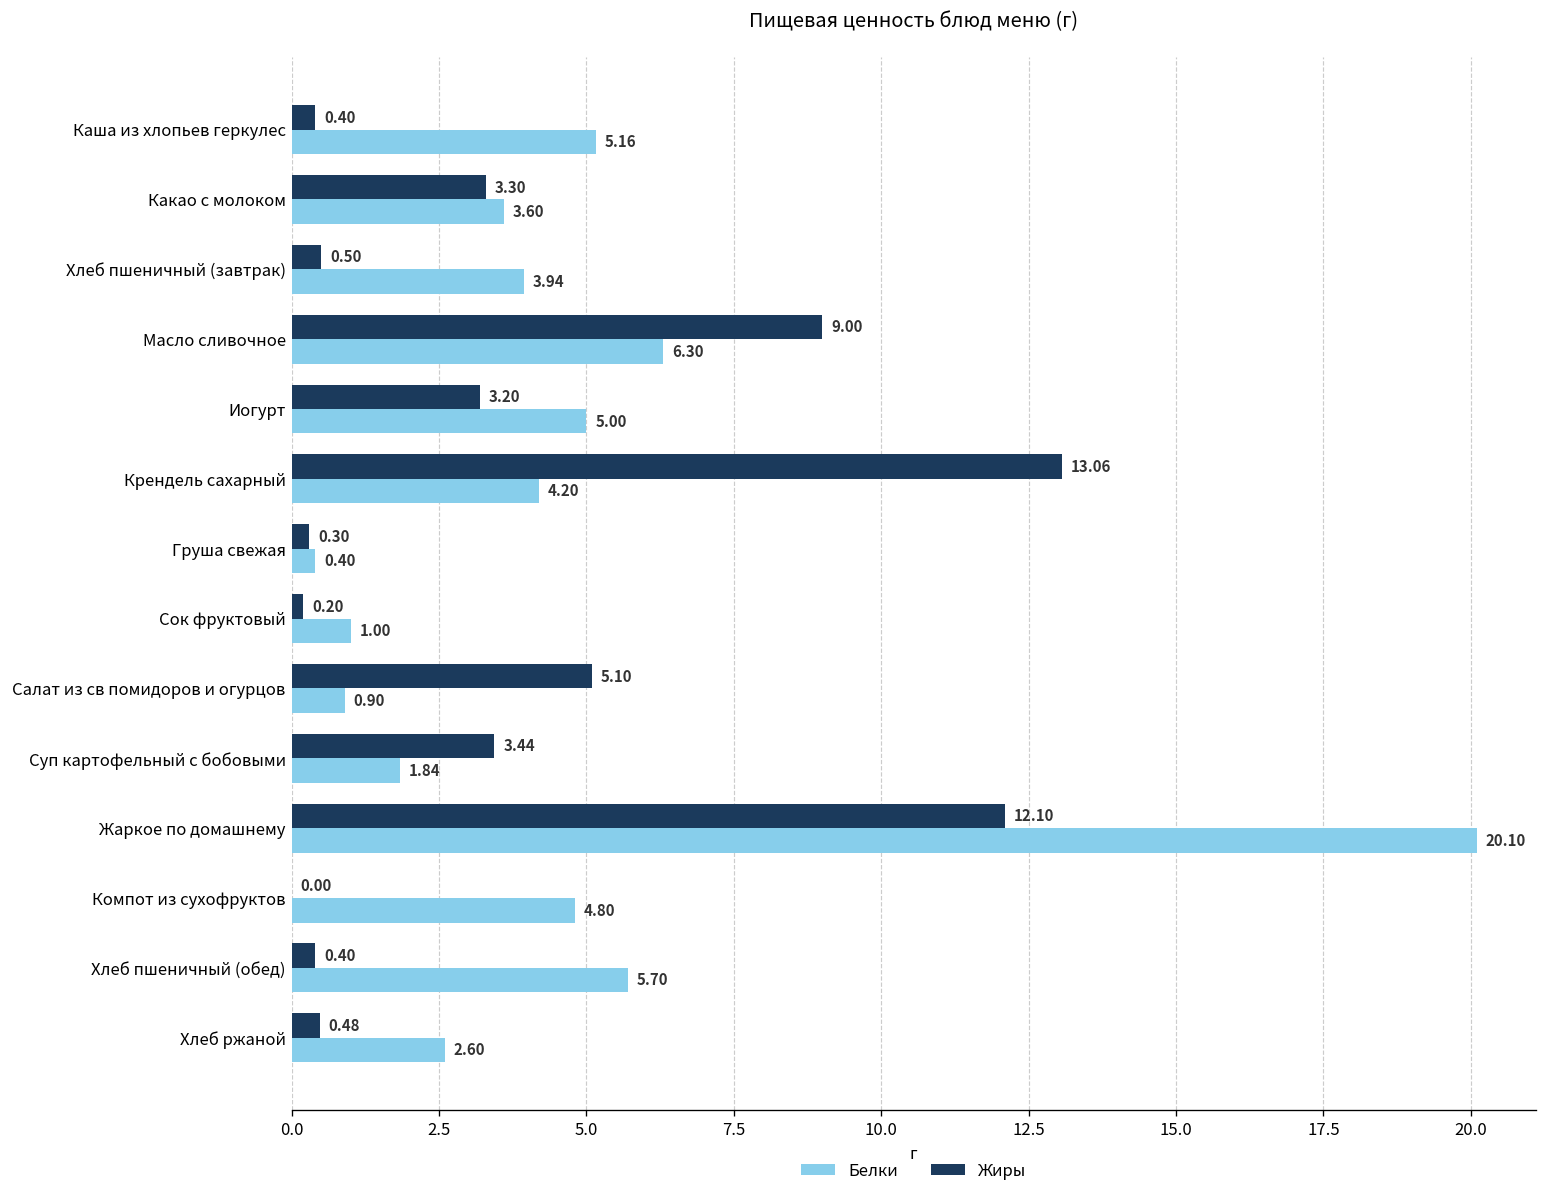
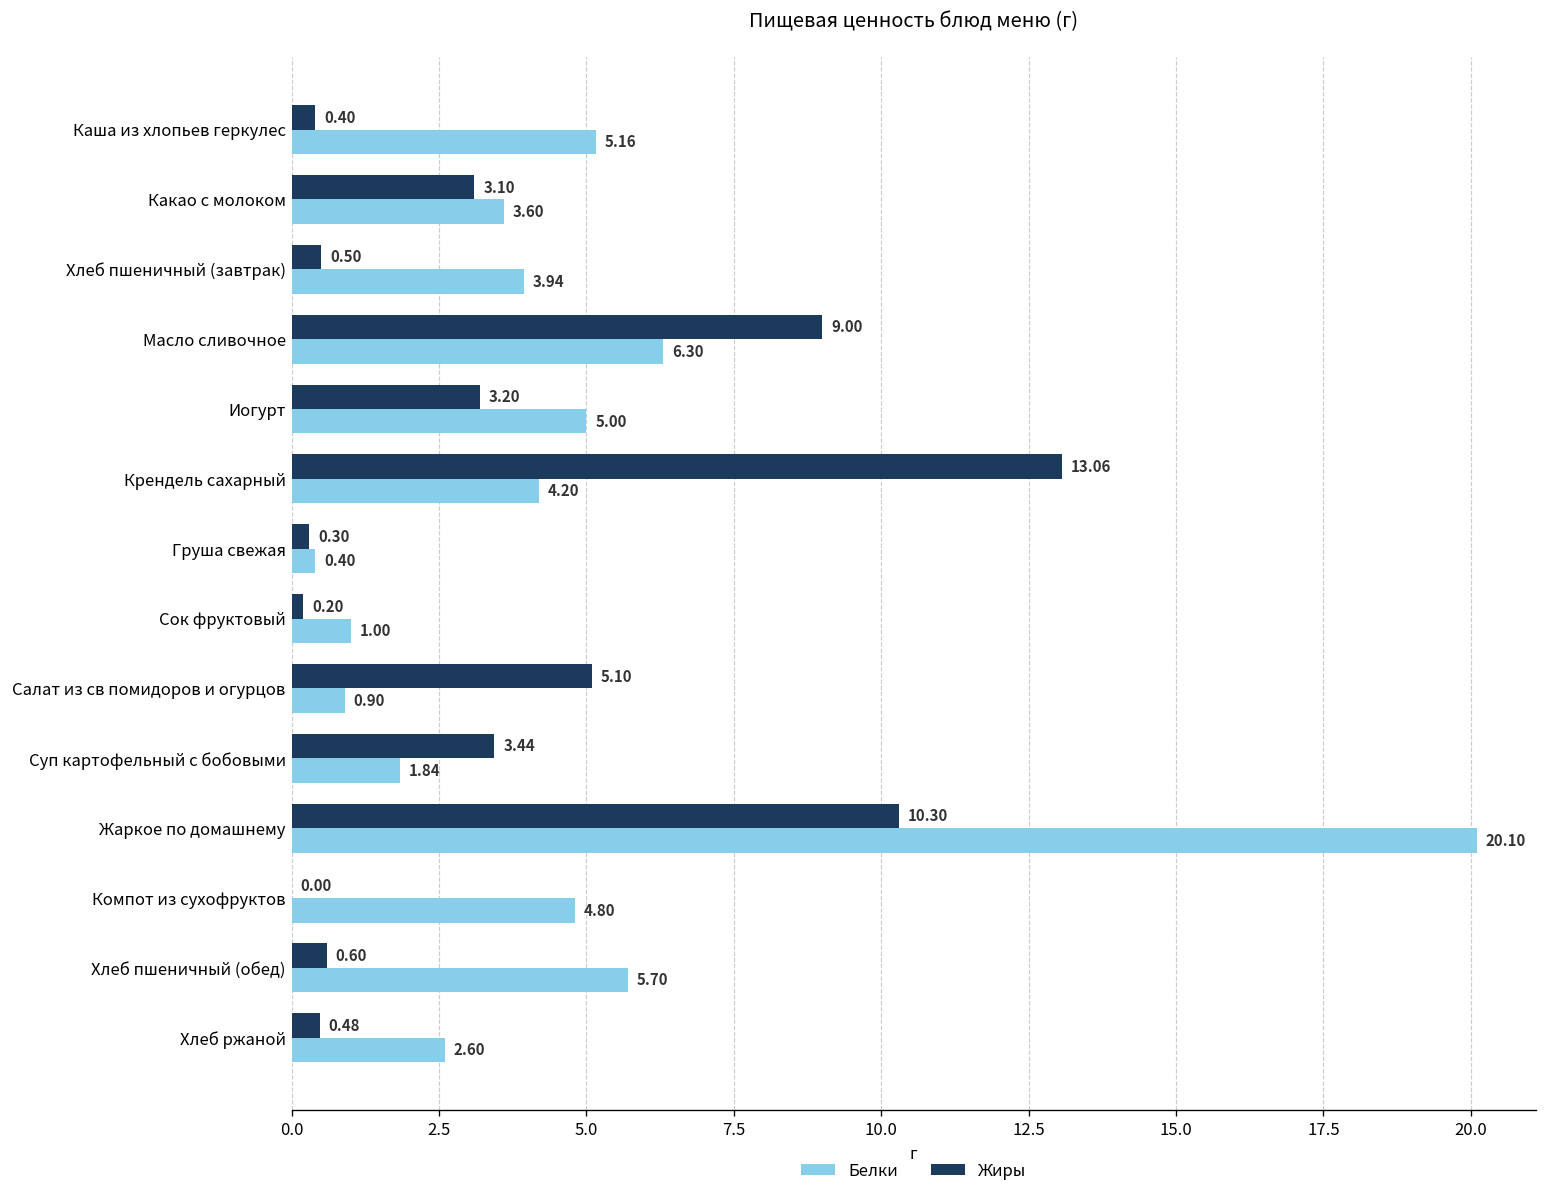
Жиры, Какао с молоком: 3.30 -> 3.10
Жиры, Жаркое по домашнему: 12.10 -> 10.30
Жиры, Хлеб пшеничный (обед): 0.40 -> 0.60
